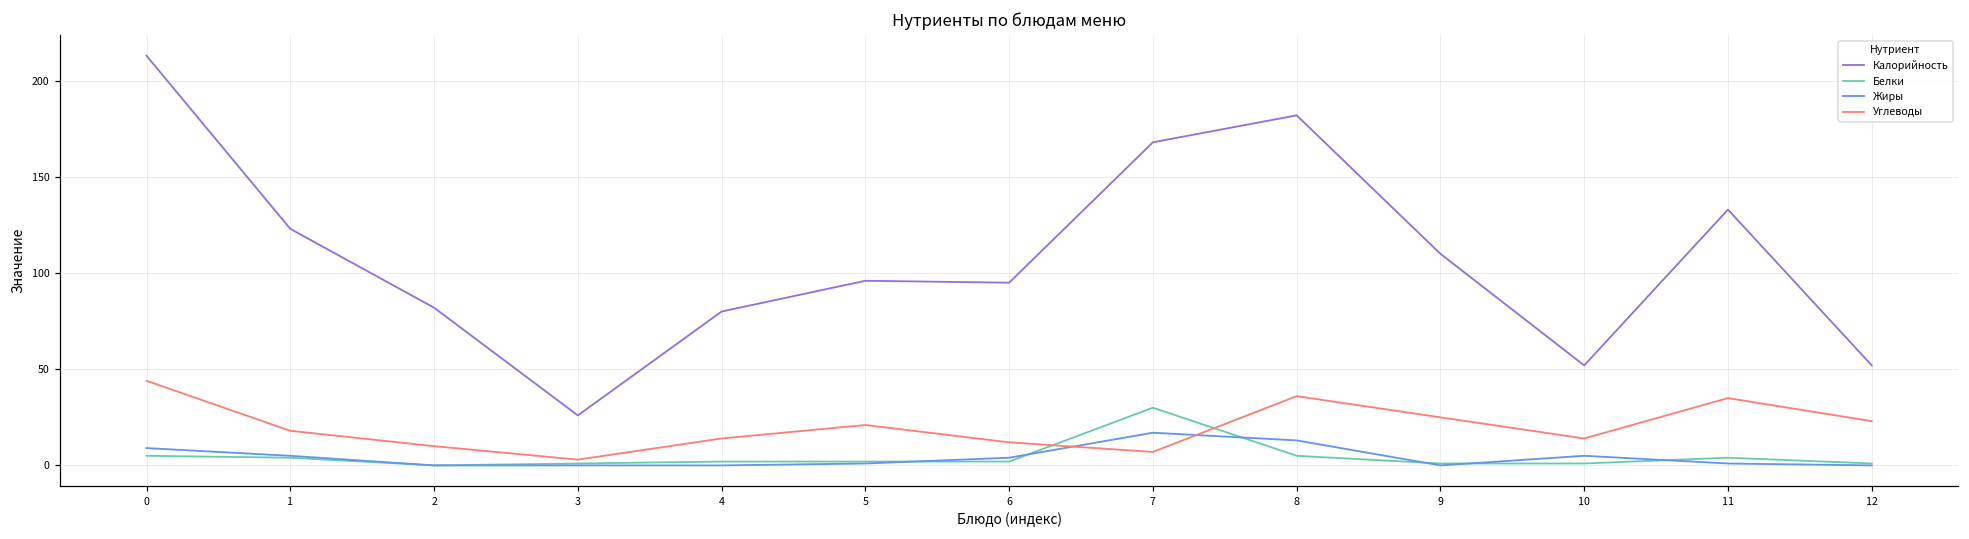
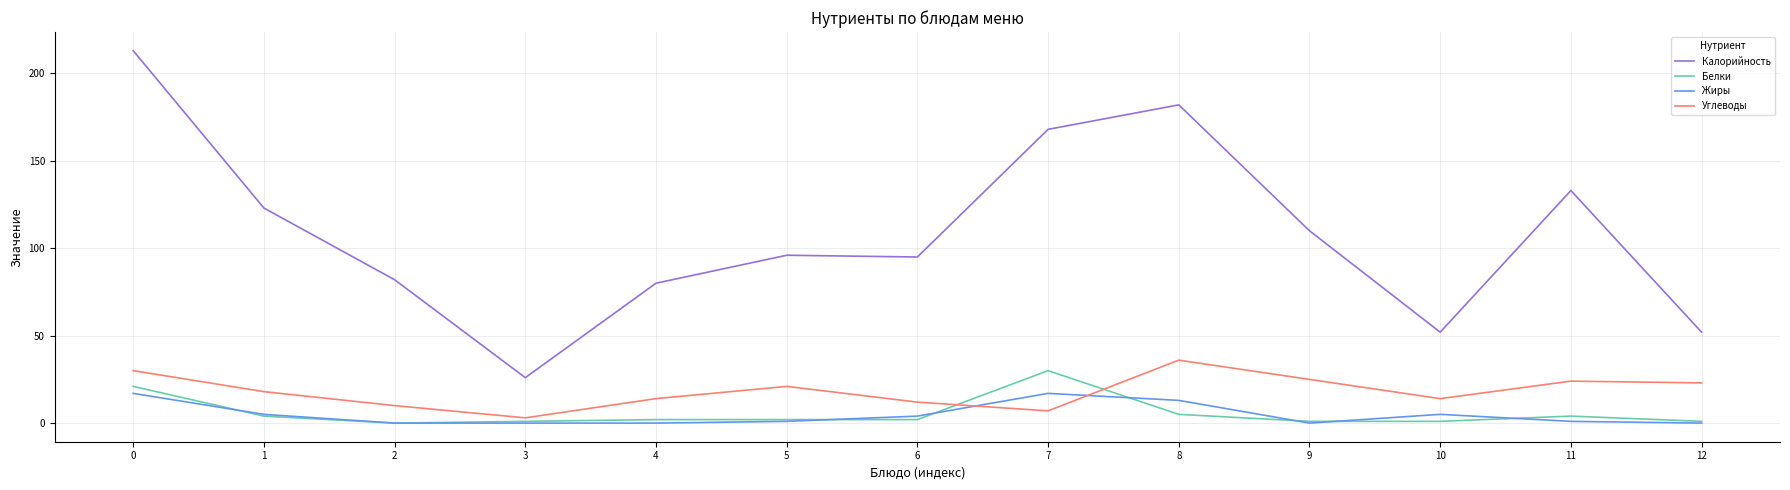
Белки, 0: 5 -> 21
Жиры, 0: 9 -> 17
Углеводы, 0: 44 -> 30
Углеводы, 11: 35 -> 24
